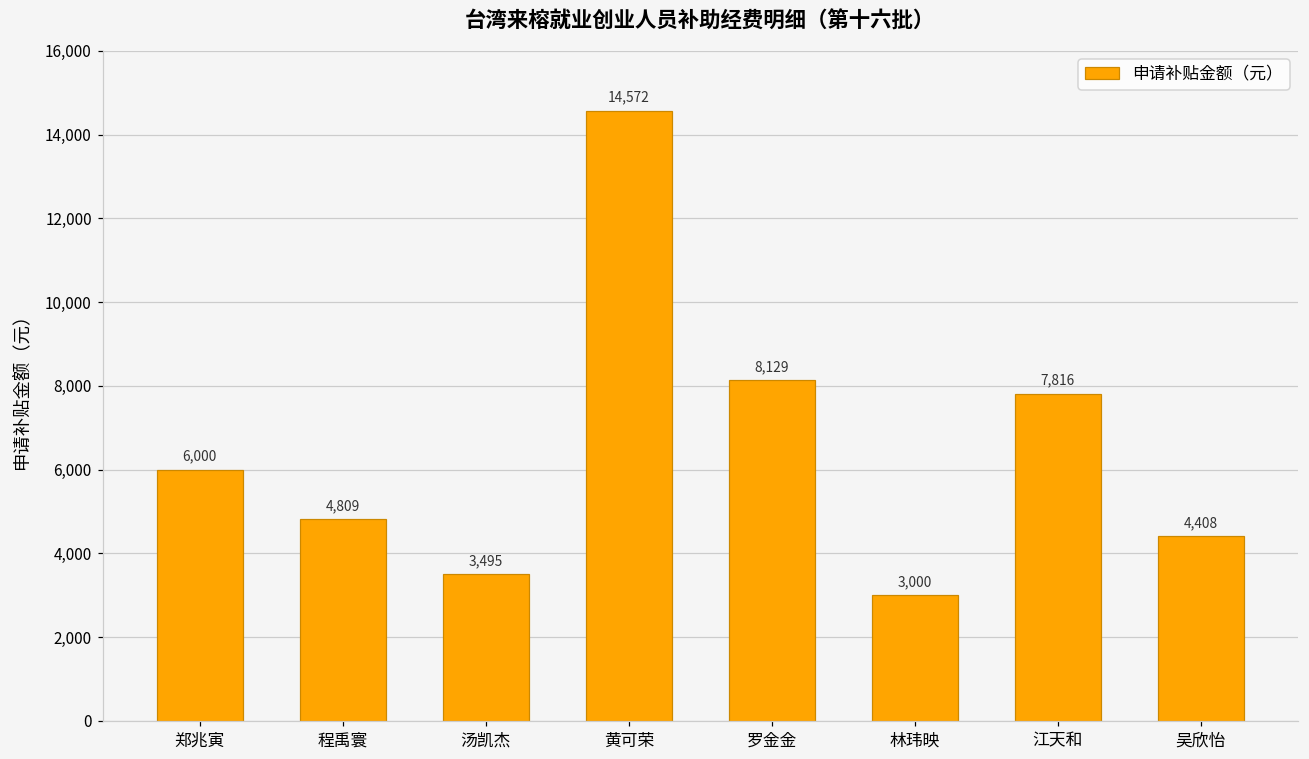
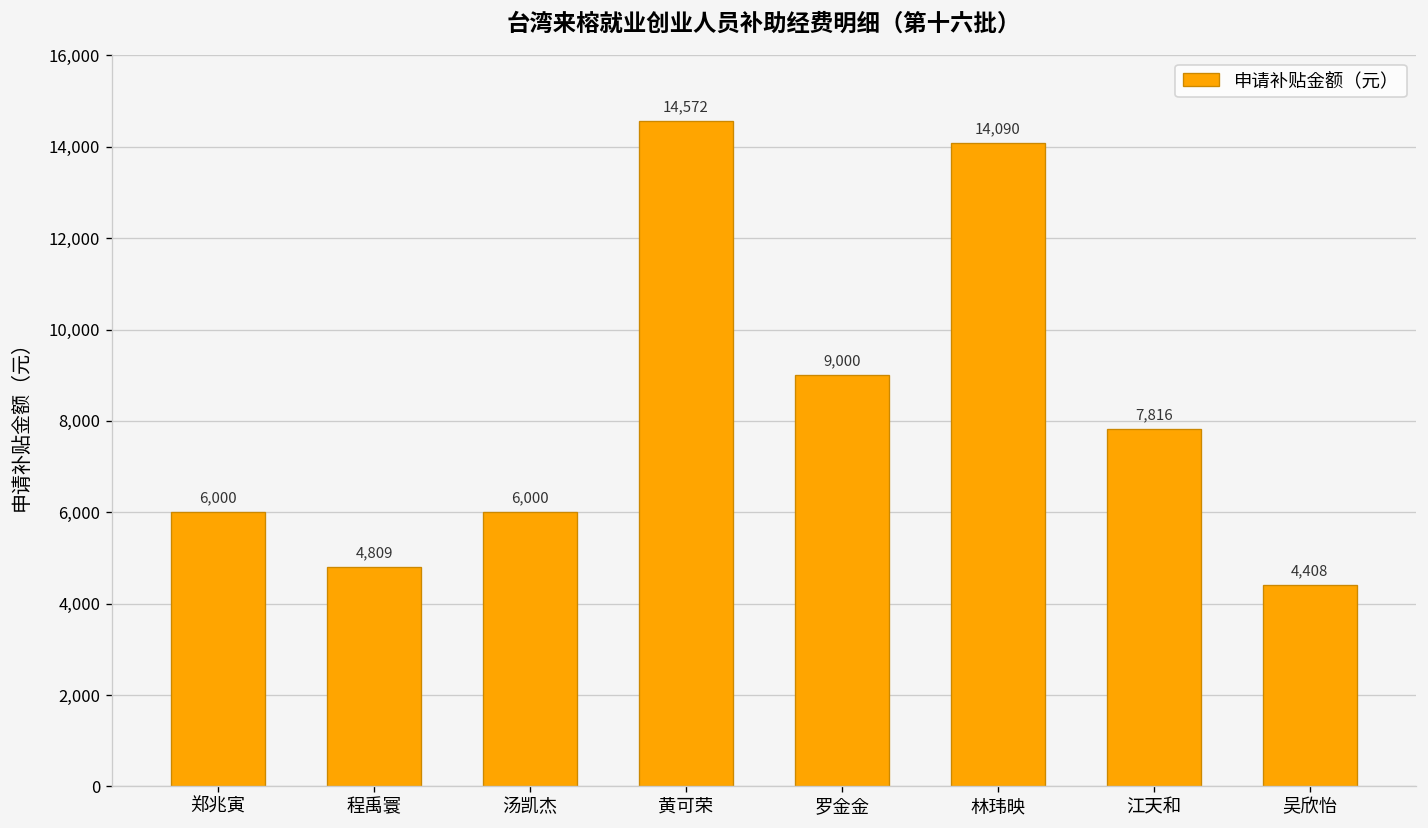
汤凯杰: 3,495 -> 6,000
罗金金: 8,129 -> 9,000
林玮映: 3,000 -> 14,090
